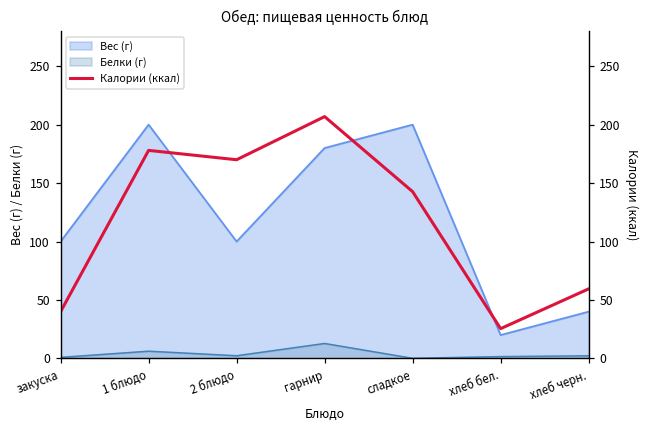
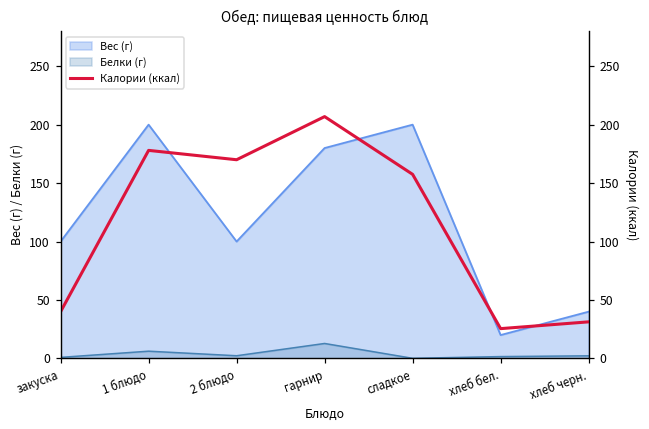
Калории (ккал), сладкое: 143 -> 158
Калории (ккал), хлеб черн.: 60 -> 31
